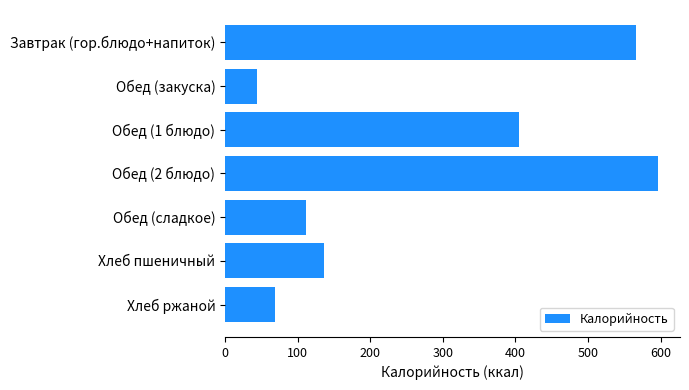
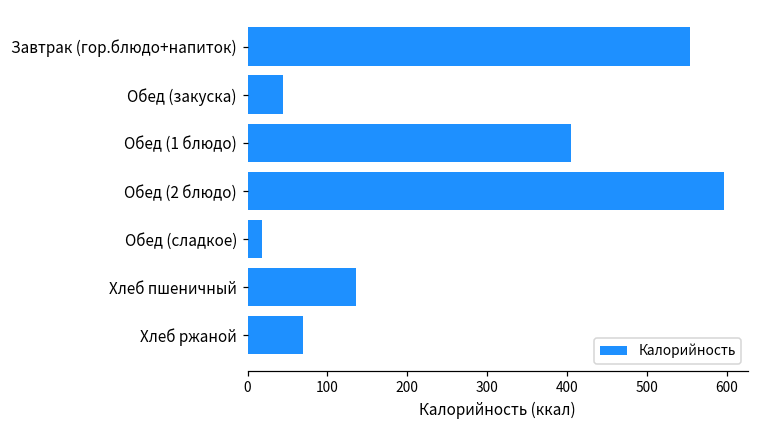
Завтрак (гор.блюдо+напиток): 570 -> 550
Обед (сладкое): 110 -> 20
